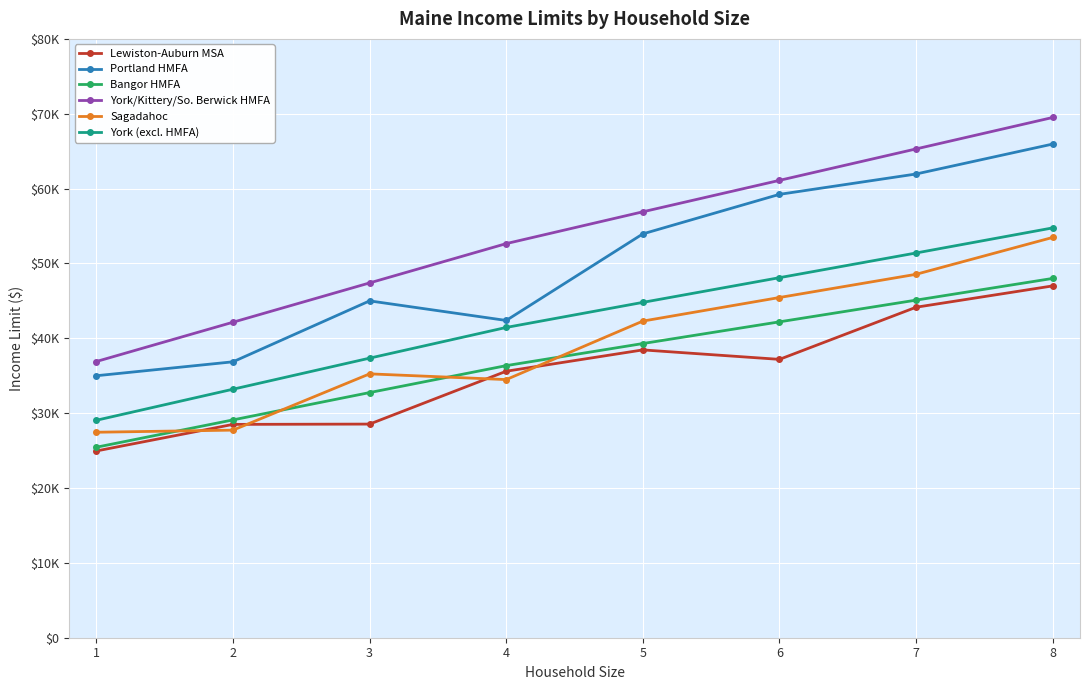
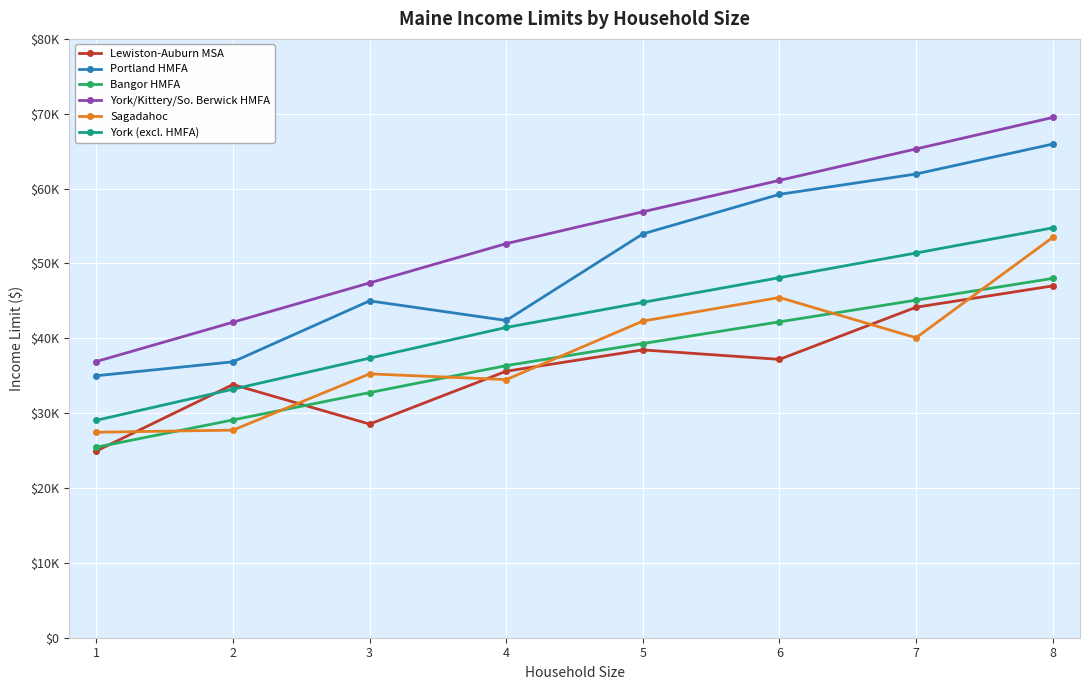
Lewiston-Auburn MSA, 2: $29000 -> $34000
Sagadahoc, 7: $49000 -> $40000
